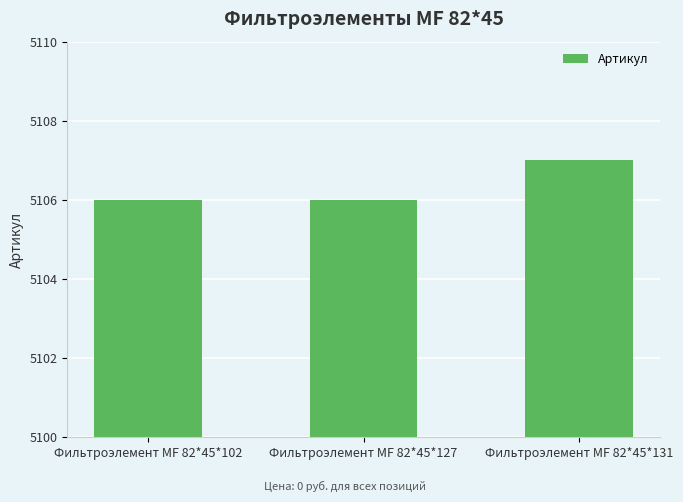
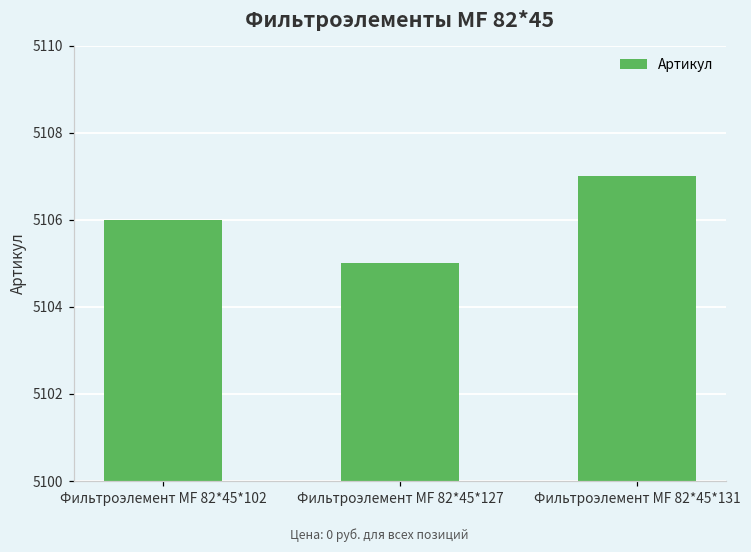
Фильтроэлемент МF 82*45*127: 5106 -> 5105
